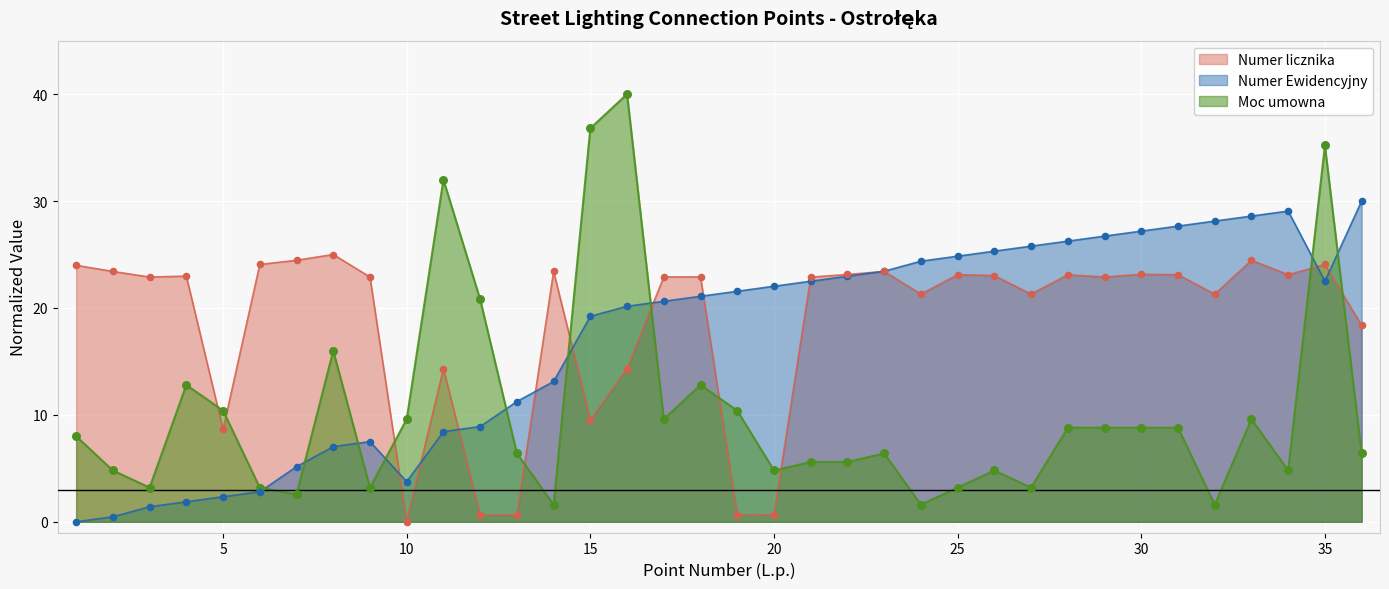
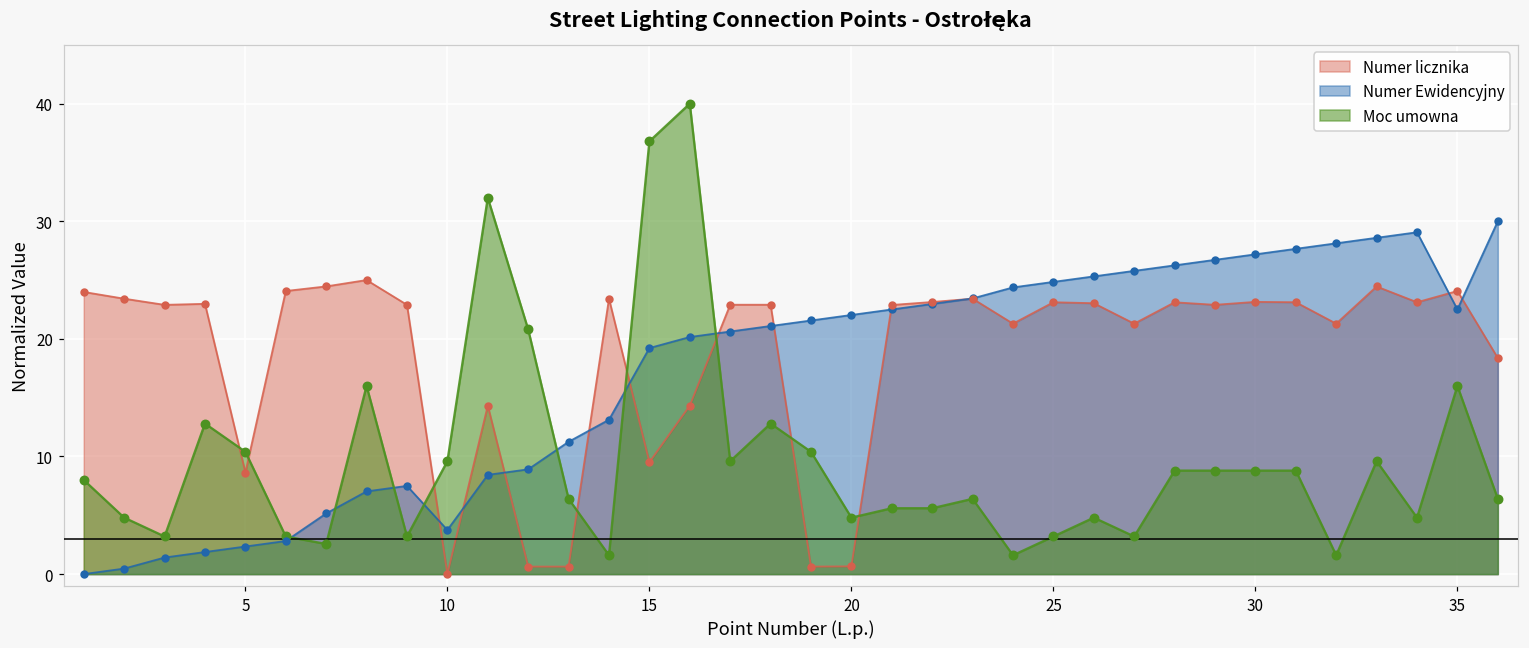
Moc umowna, 35: 35.2 -> 16.0
